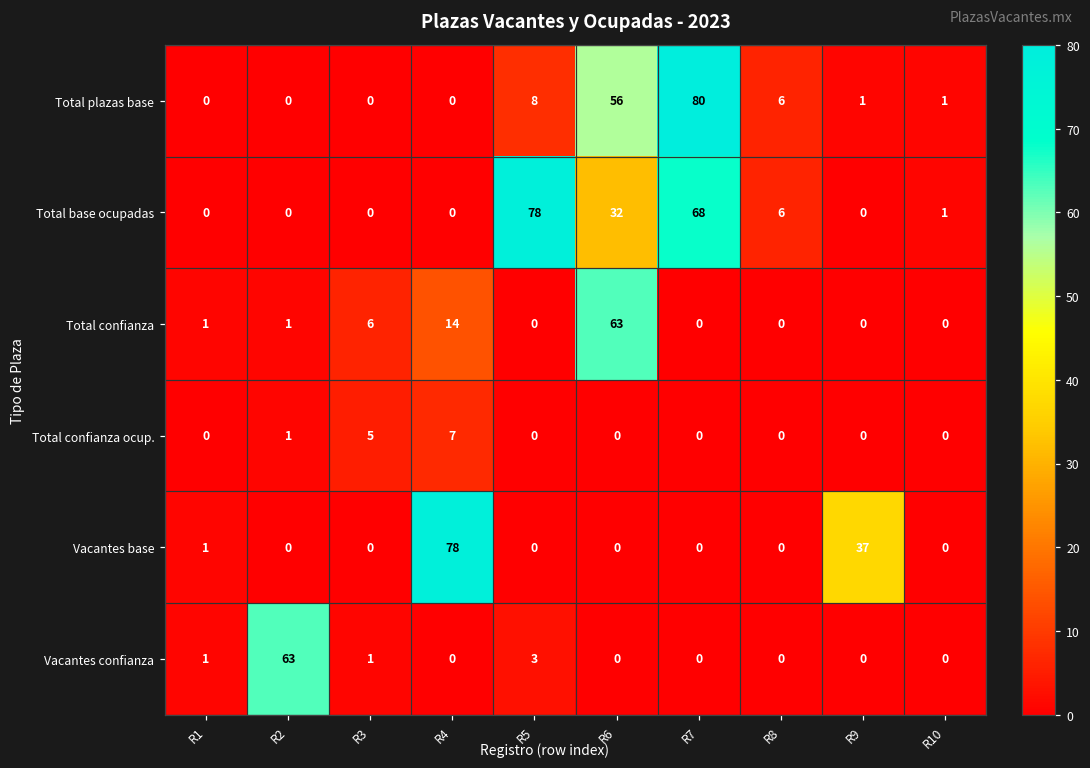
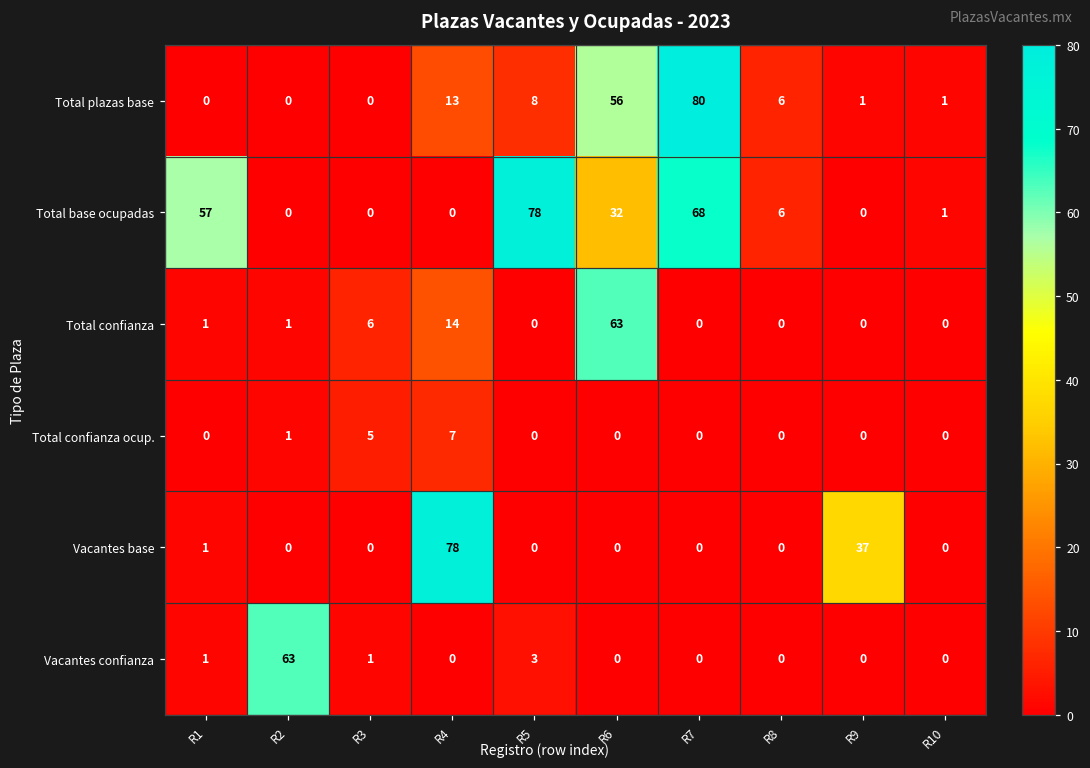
Total plazas base, R4: 0 -> 13
Total base ocupadas, R1: 0 -> 57
